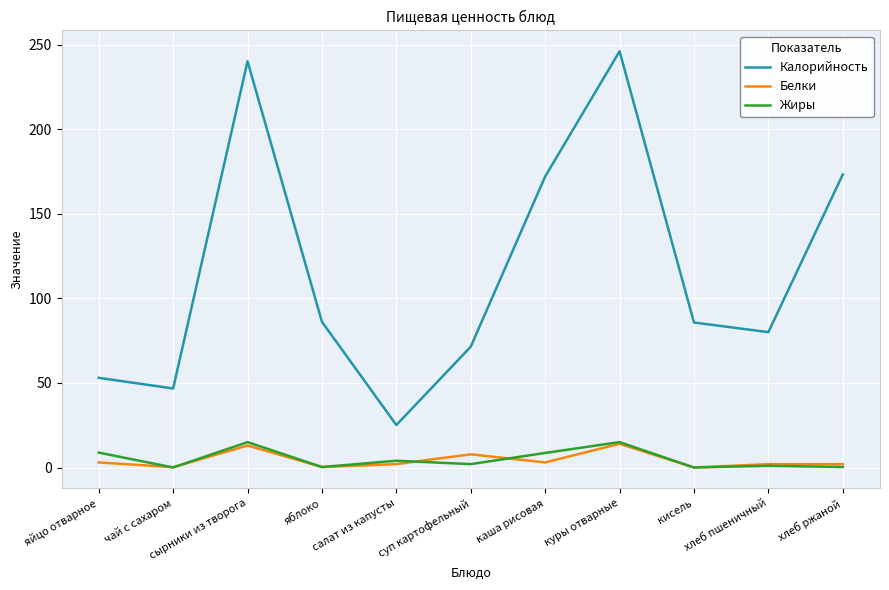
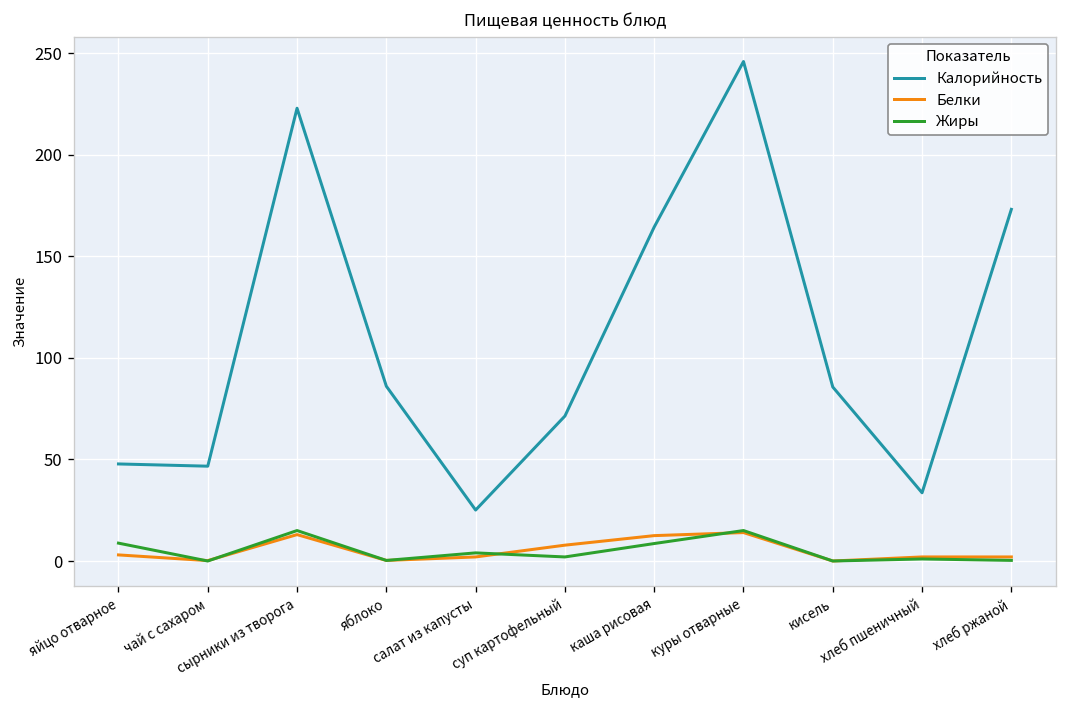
Калорийность, яйцо отварное: 53 -> 48
Калорийность, сырники из творога: 240 -> 223
Калорийность, каша рисовая: 172 -> 165
Белки, каша рисовая: 3 -> 13
Калорийность, хлеб пшеничный: 80 -> 34
